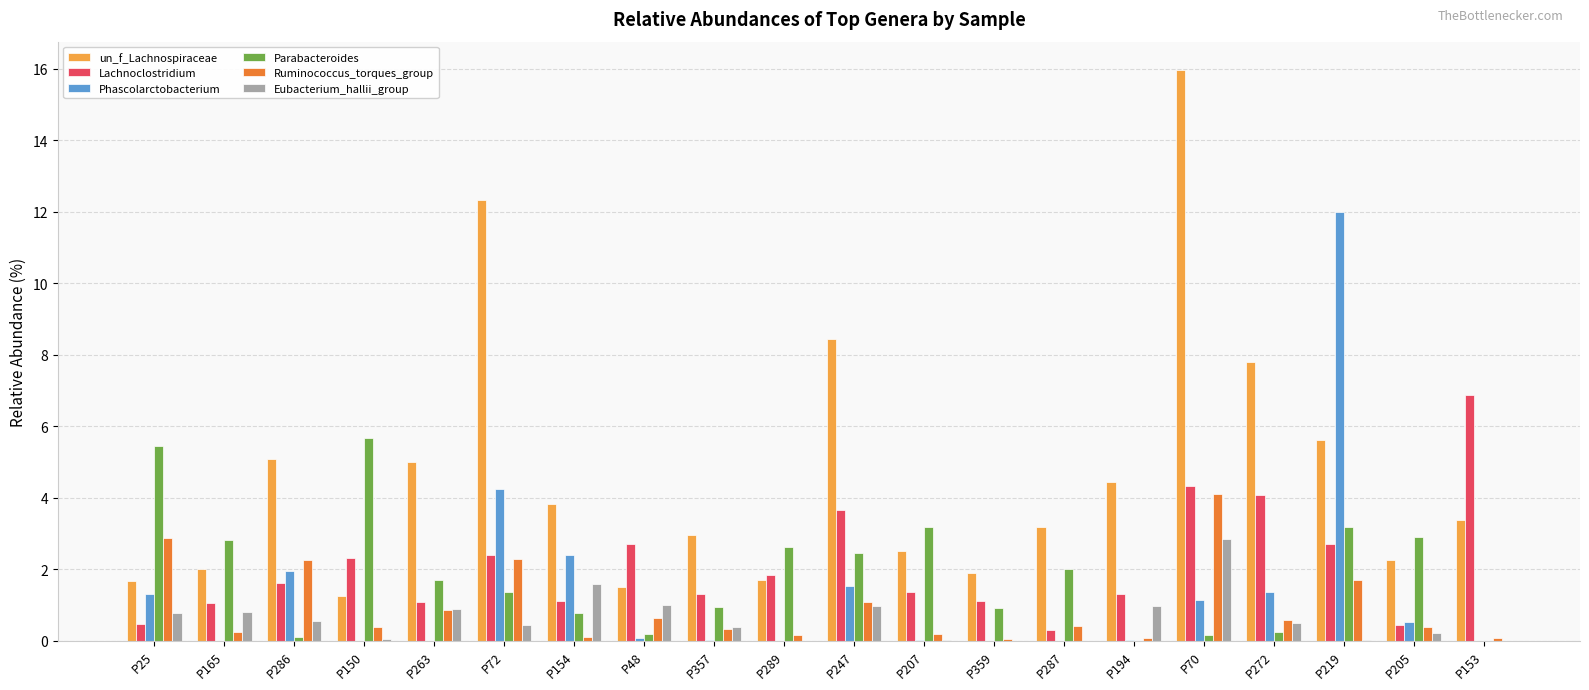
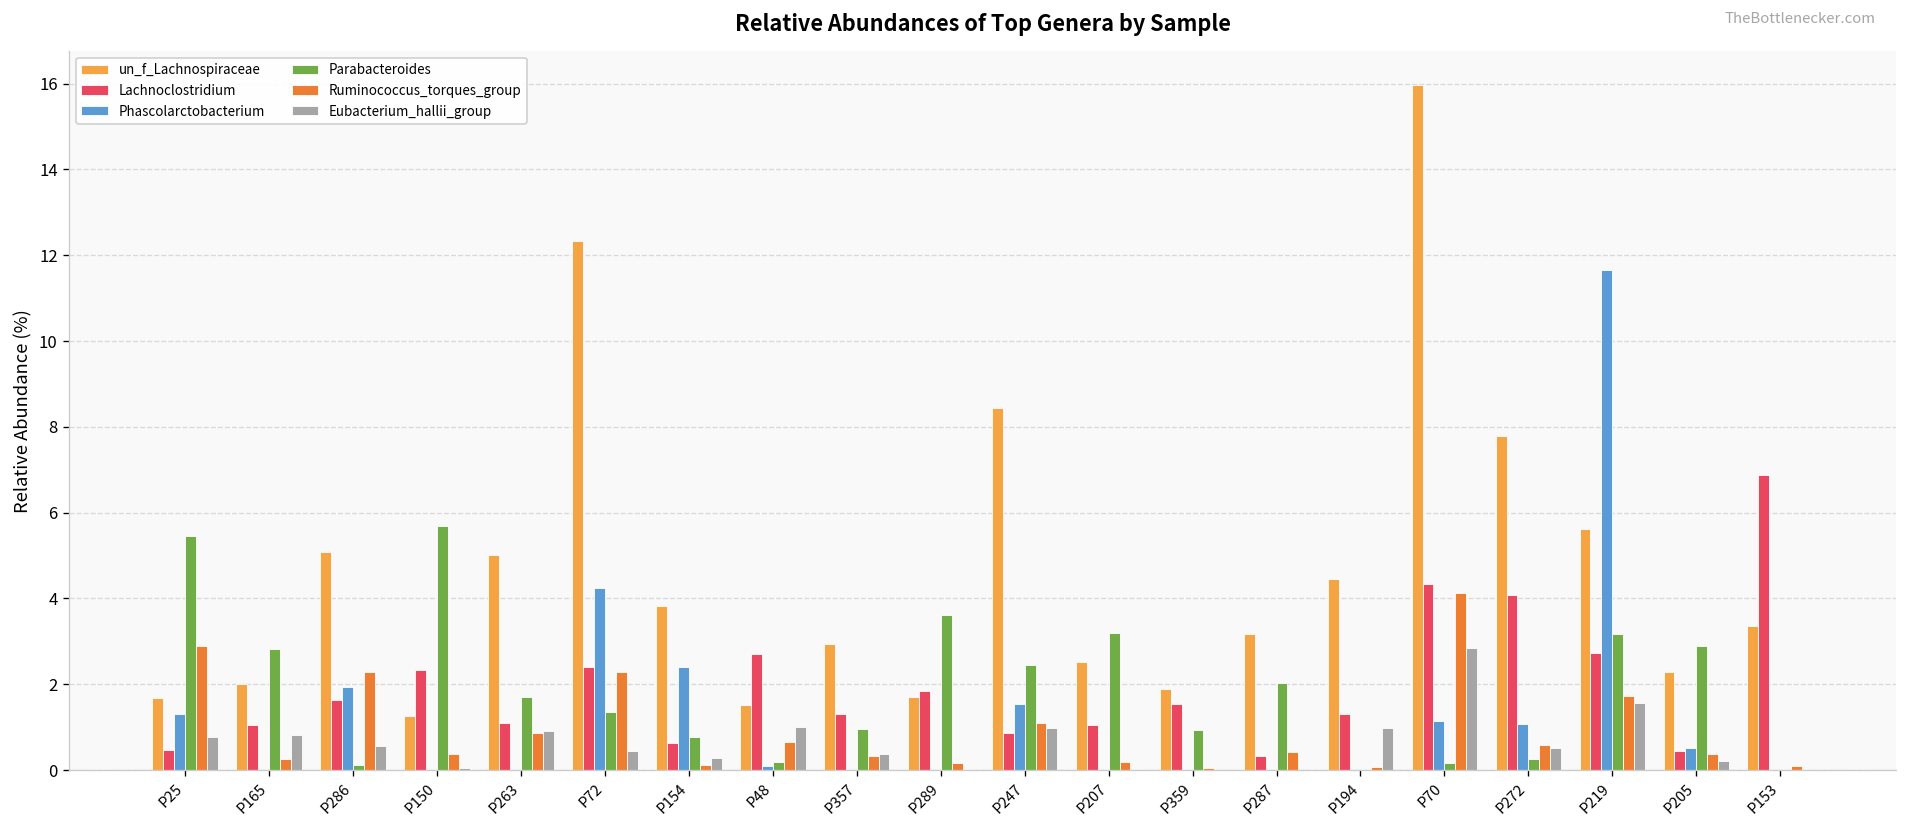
Lachnoclostridium, P154: 1.1 -> 0.6
Eubacterium_hallii_group, P154: 1.6 -> 0.3
Parabacteroides, P289: 2.6 -> 3.6
Lachnoclostridium, P247: 3.7 -> 0.9
Lachnoclostridium, P207: 1.4 -> 1.0
Lachnoclostridium, P359: 1.1 -> 1.5
Phascolarctobacterium, P272: 1.4 -> 1.1
Phascolarctobacterium, P219: 12.0 -> 11.7
Eubacterium_hallii_group, P219: 0.0 -> 1.6
